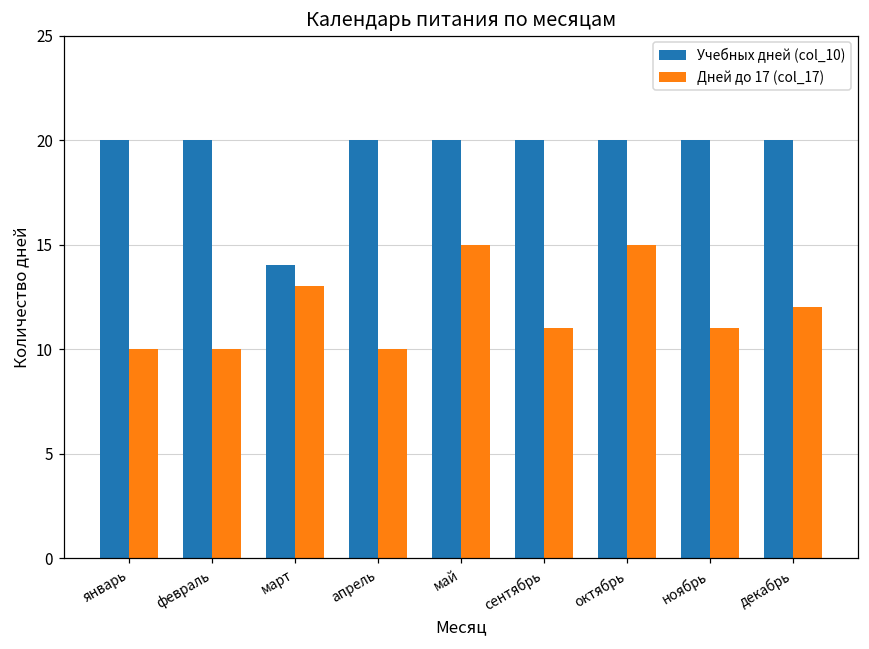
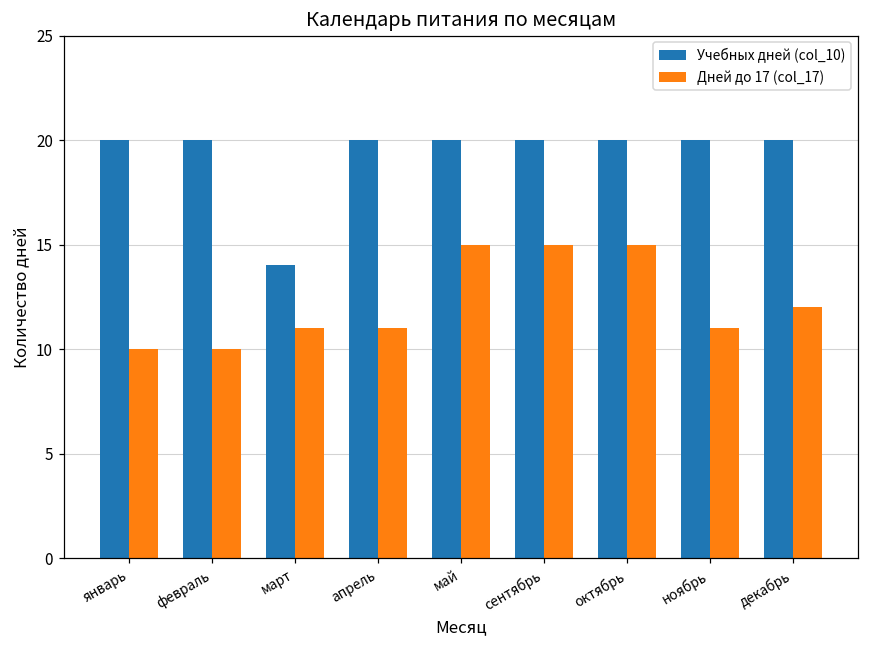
Дней до 17 (col_17), март: 13 -> 11
Дней до 17 (col_17), апрель: 10 -> 11
Дней до 17 (col_17), сентябрь: 11 -> 15
